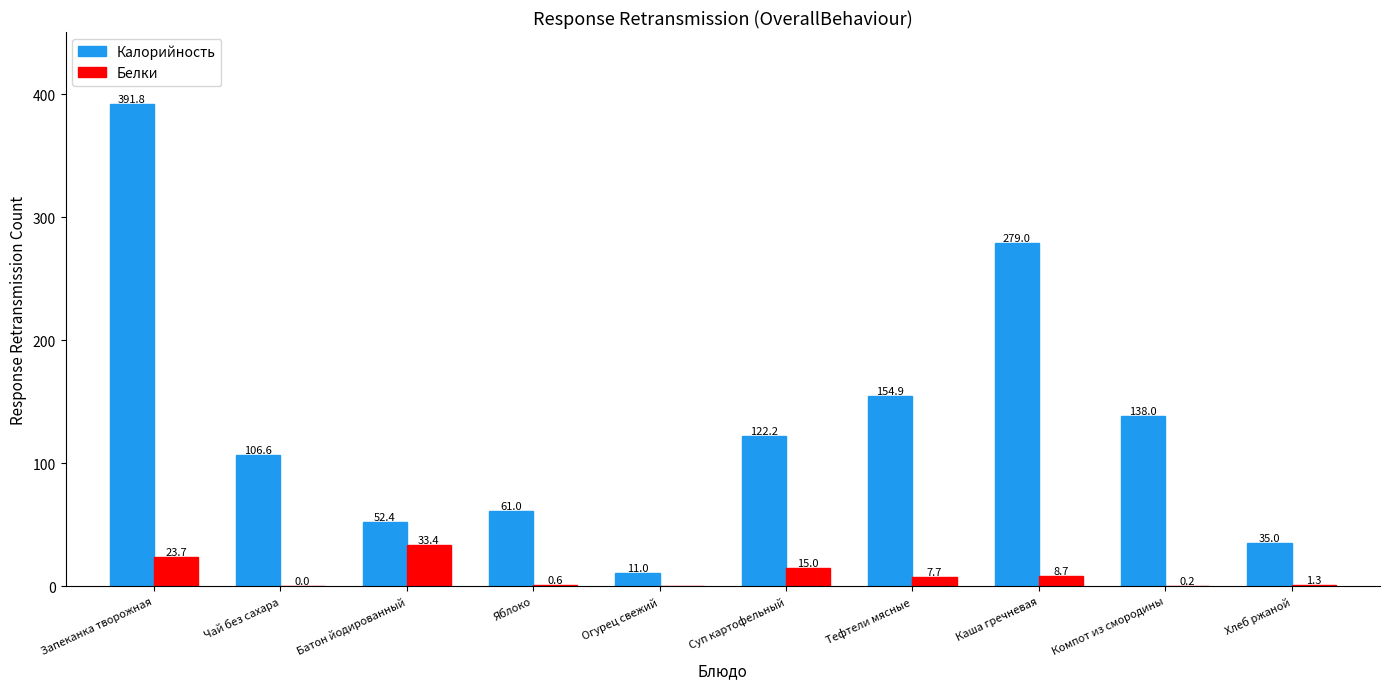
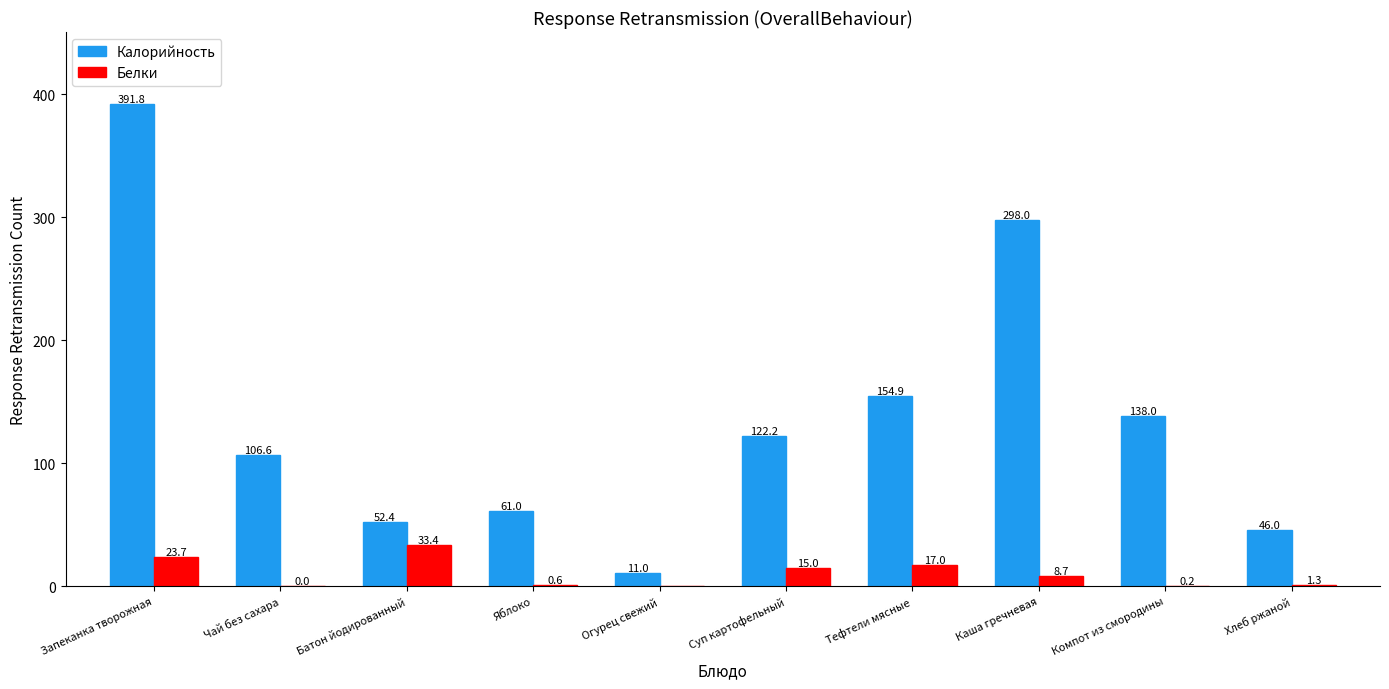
Белки, Тефтели мясные: 7.7 -> 17.0
Калорийность, Каша гречневая: 279.0 -> 298.0
Калорийность, Хлеб ржаной: 35.0 -> 46.0
